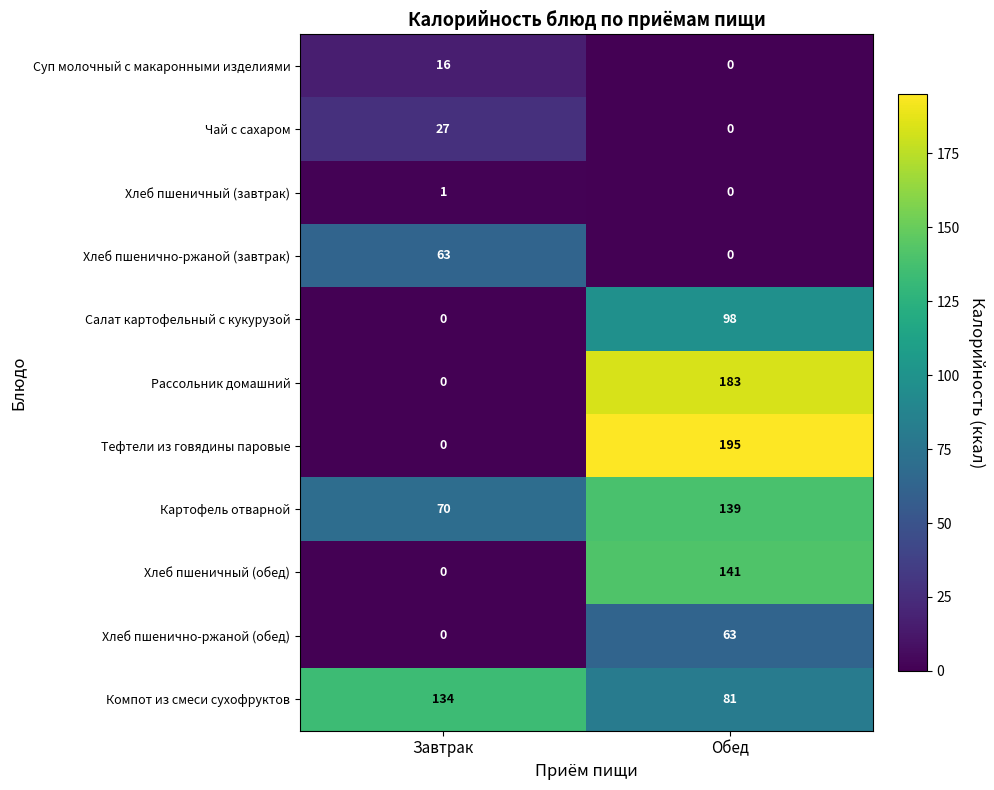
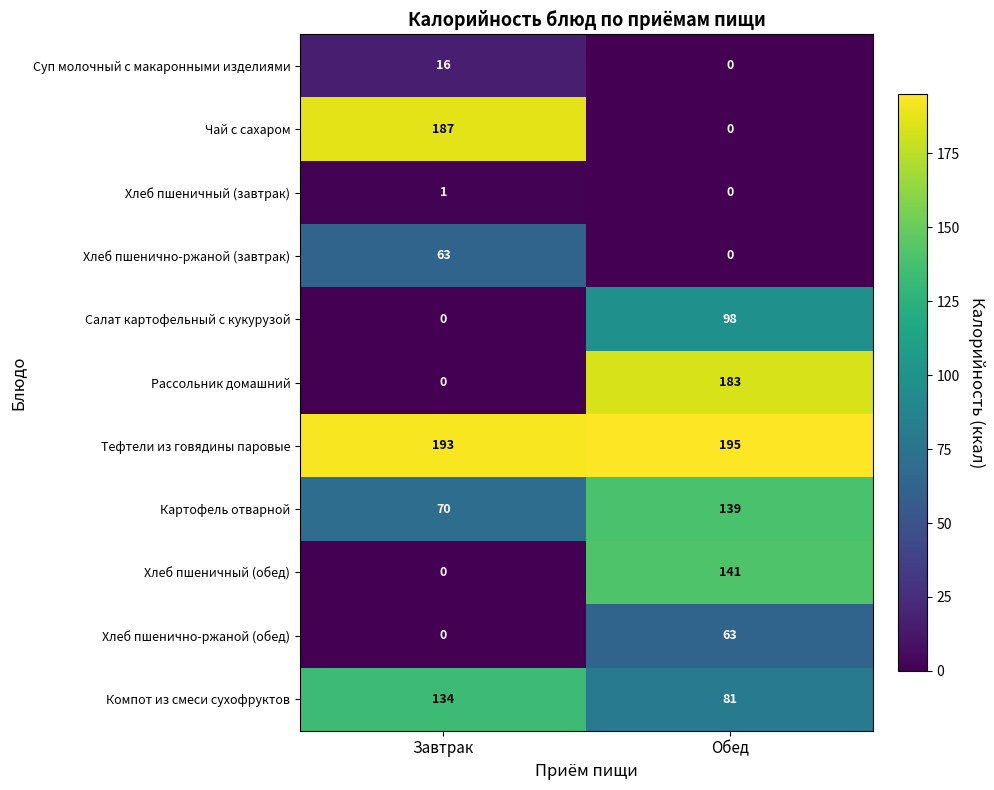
Чай с сахаром, Завтрак: 27 -> 187
Тефтели из говядины паровые, Завтрак: 0 -> 193
